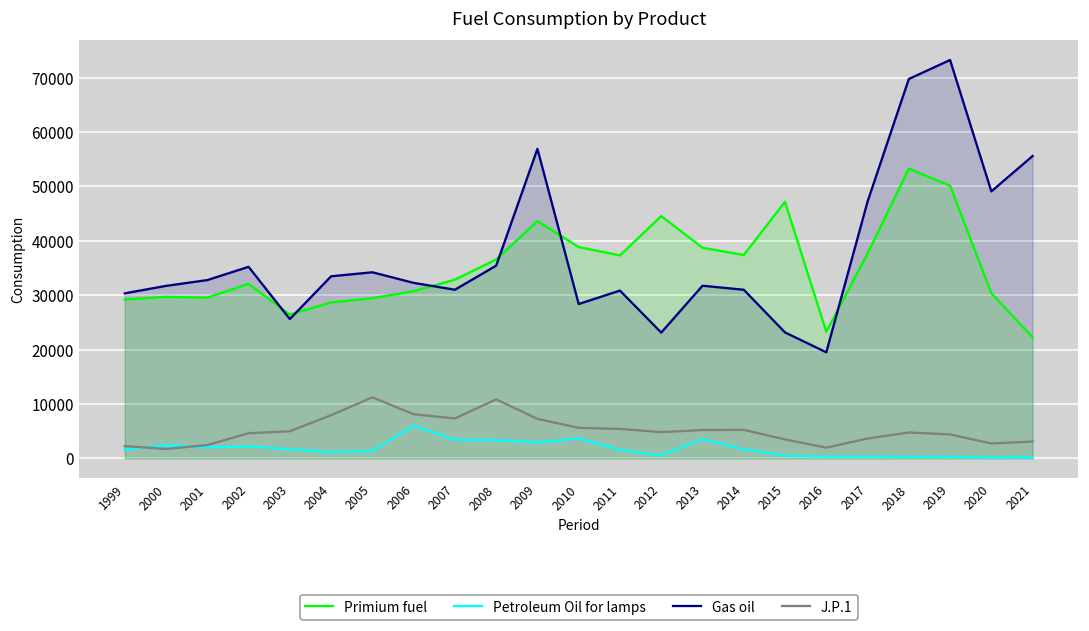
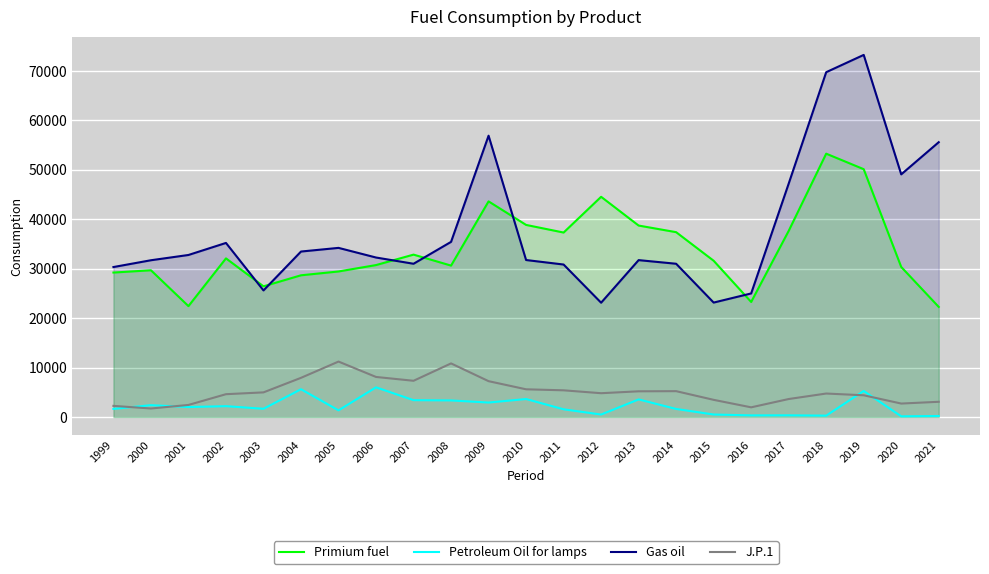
Primium fuel, 2001: 30000 -> 22000
Petroleum Oil for lamps, 2004: 1000 -> 6000
Primium fuel, 2008: 37000 -> 31000
Gas oil, 2010: 28000 -> 32000
Primium fuel, 2015: 47000 -> 32000
Gas oil, 2016: 20000 -> 25000
Petroleum Oil for lamps, 2019: 0 -> 5000
